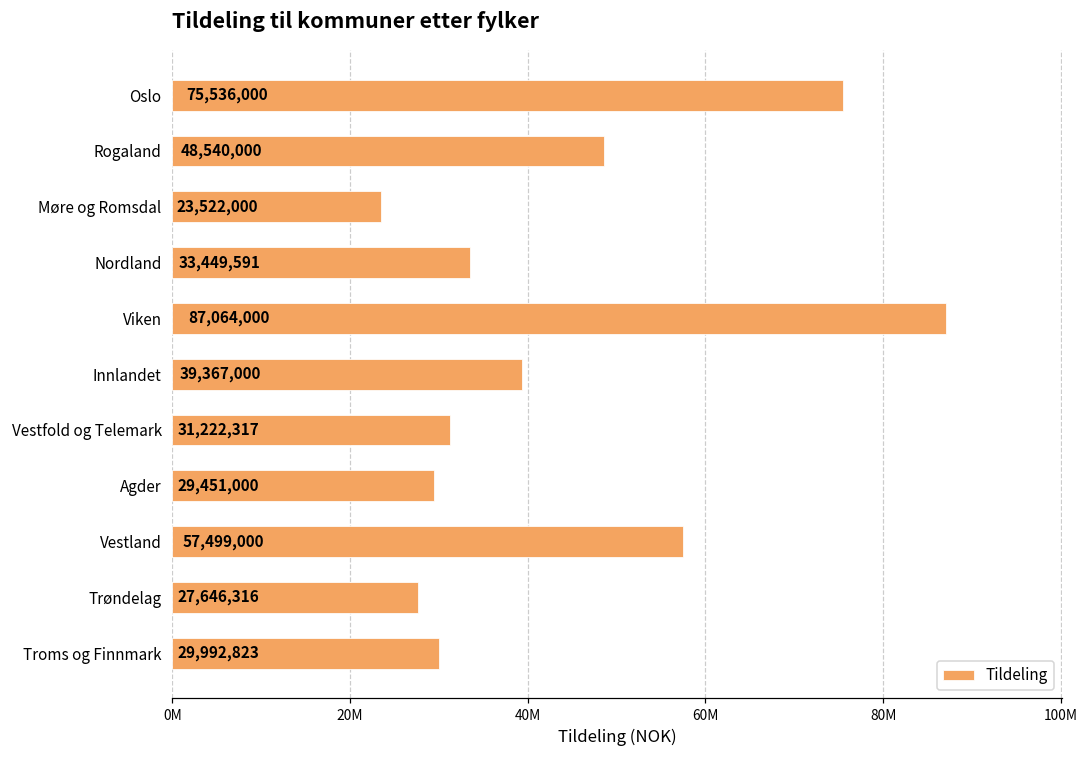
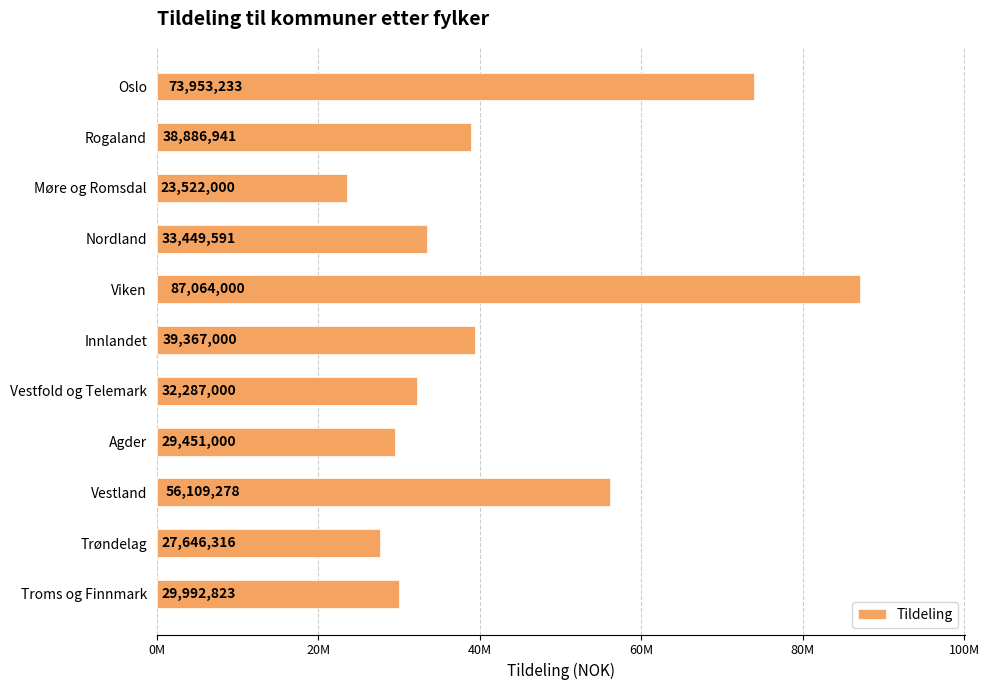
Oslo: 75,536,000 -> 73,953,233
Rogaland: 48,540,000 -> 38,886,941
Vestfold og Telemark: 31,222,317 -> 32,287,000
Vestland: 57,499,000 -> 56,109,278
